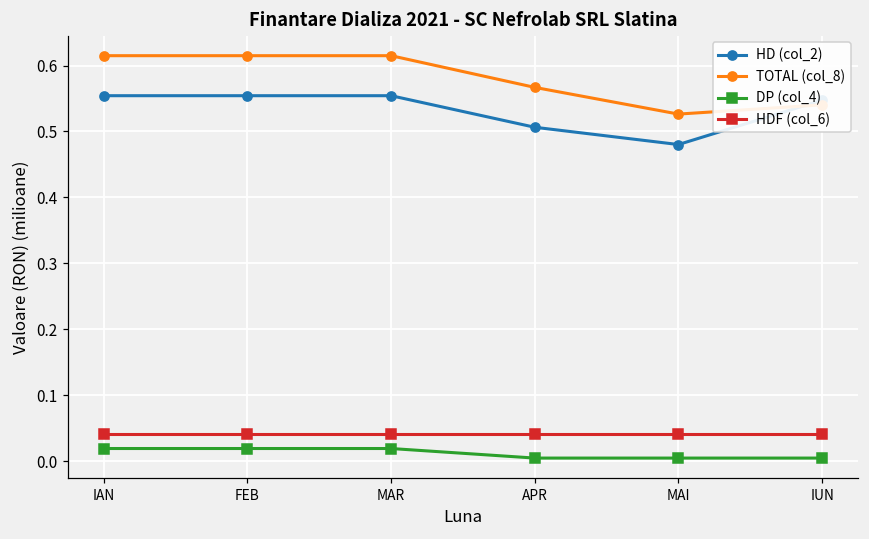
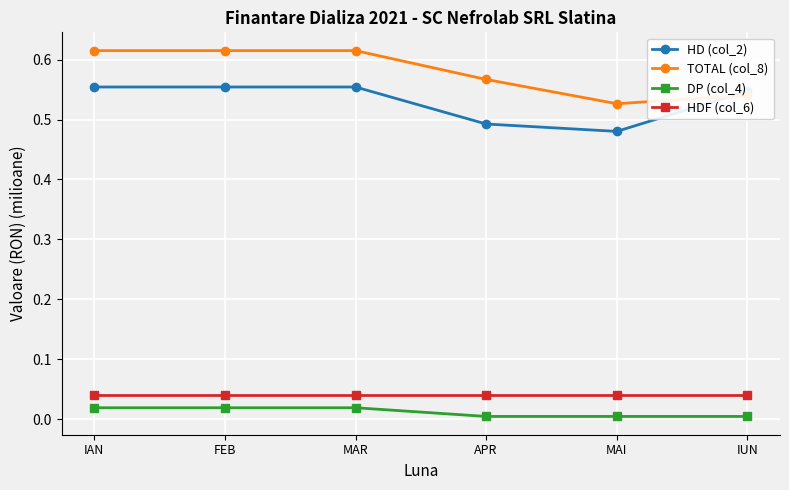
HD (col_2), APR: 0.51 -> 0.49
